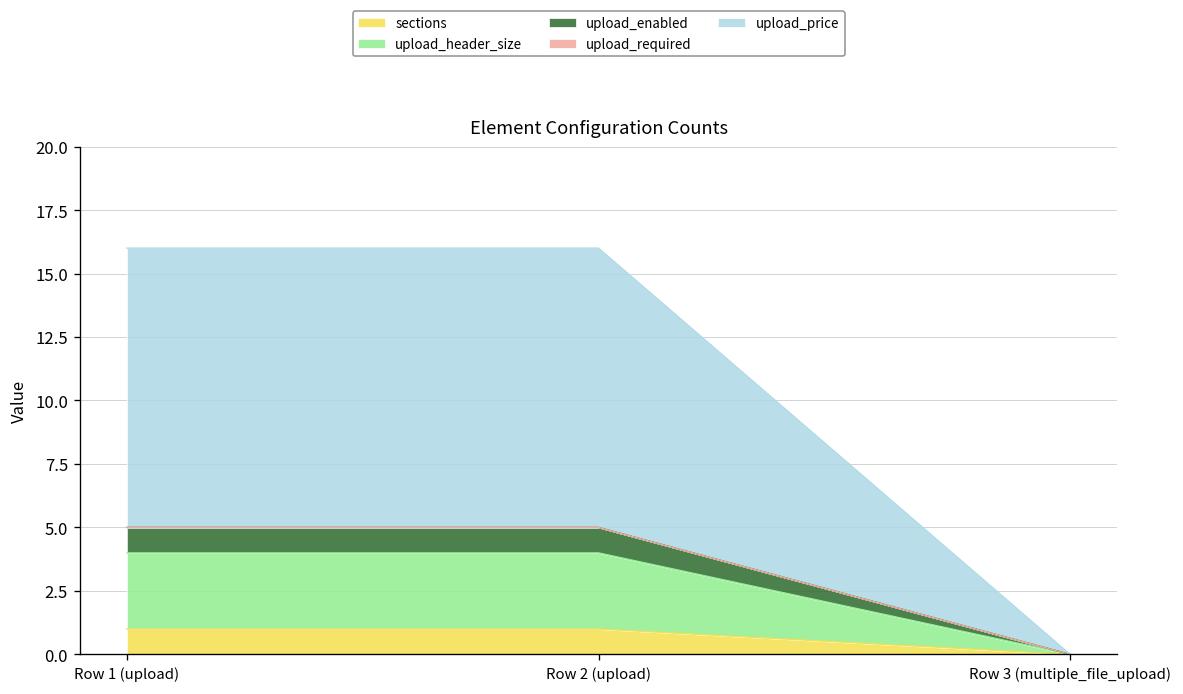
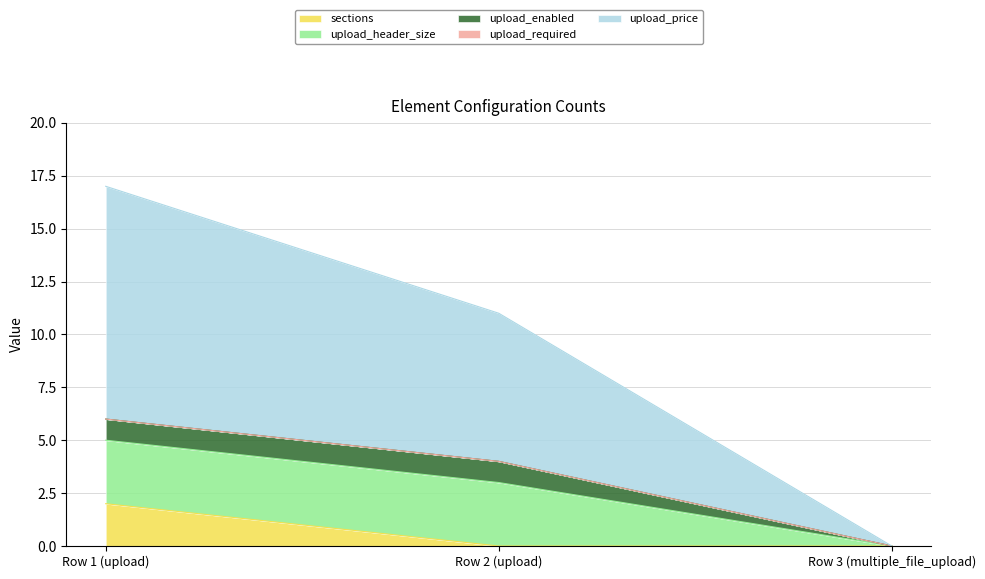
sections, Row 1 (upload): 1 -> 2
sections, Row 2 (upload): 1 -> 0
upload_price, Row 2 (upload): 11 -> 7
